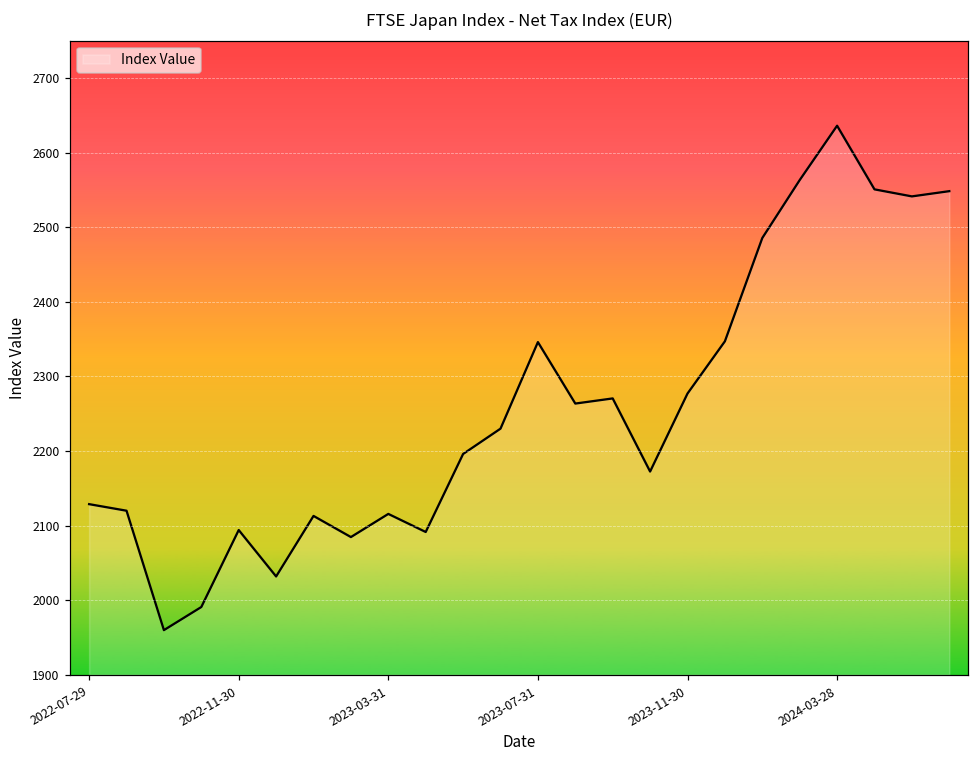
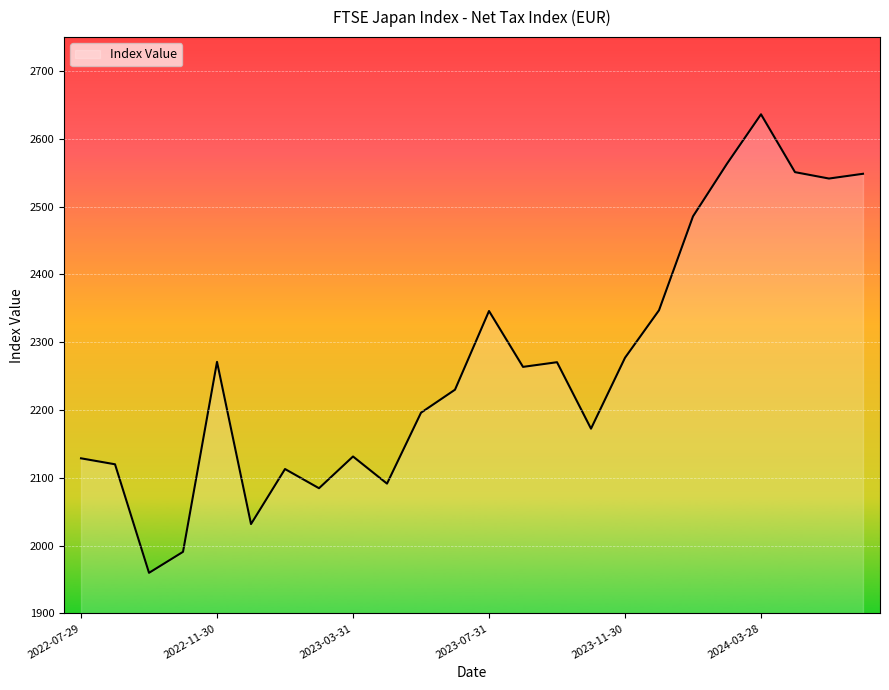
2022-11-30: 2090 -> 2270
2023-03-31: 2120 -> 2130
